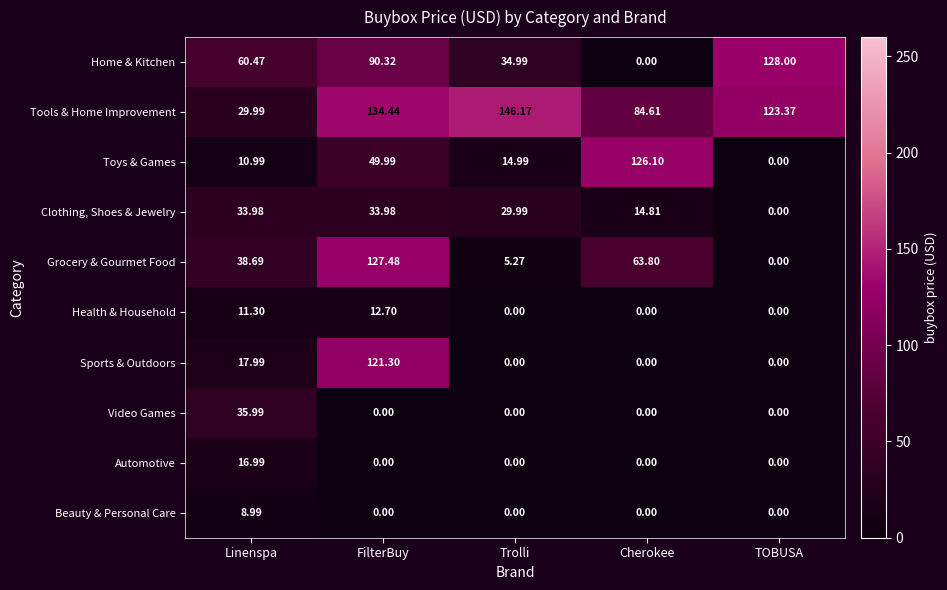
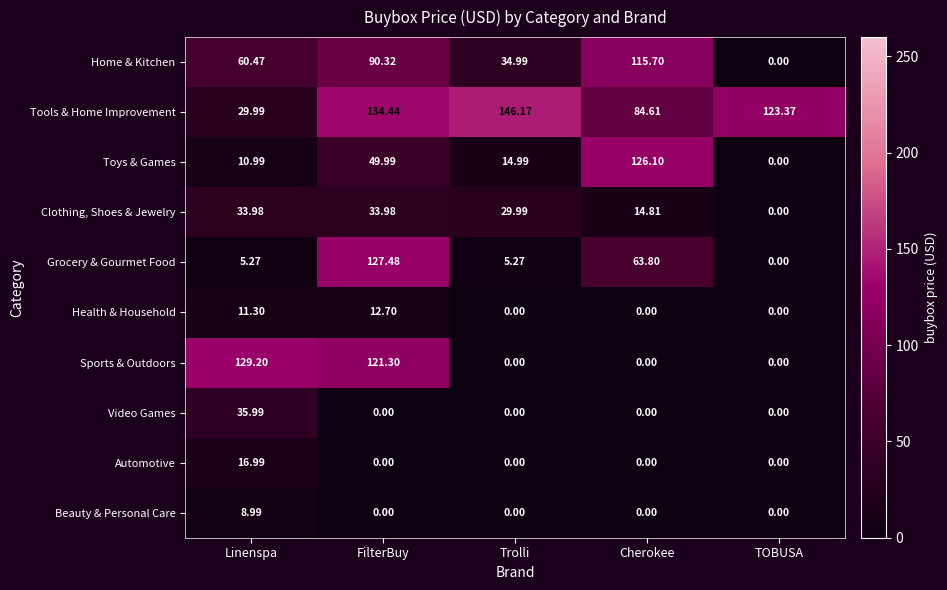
Home & Kitchen, Cherokee: 0.00 -> 115.70
Home & Kitchen, TOBUSA: 128.00 -> 0.00
Grocery & Gourmet Food, Linenspa: 38.69 -> 5.27
Sports & Outdoors, Linenspa: 17.99 -> 129.20
